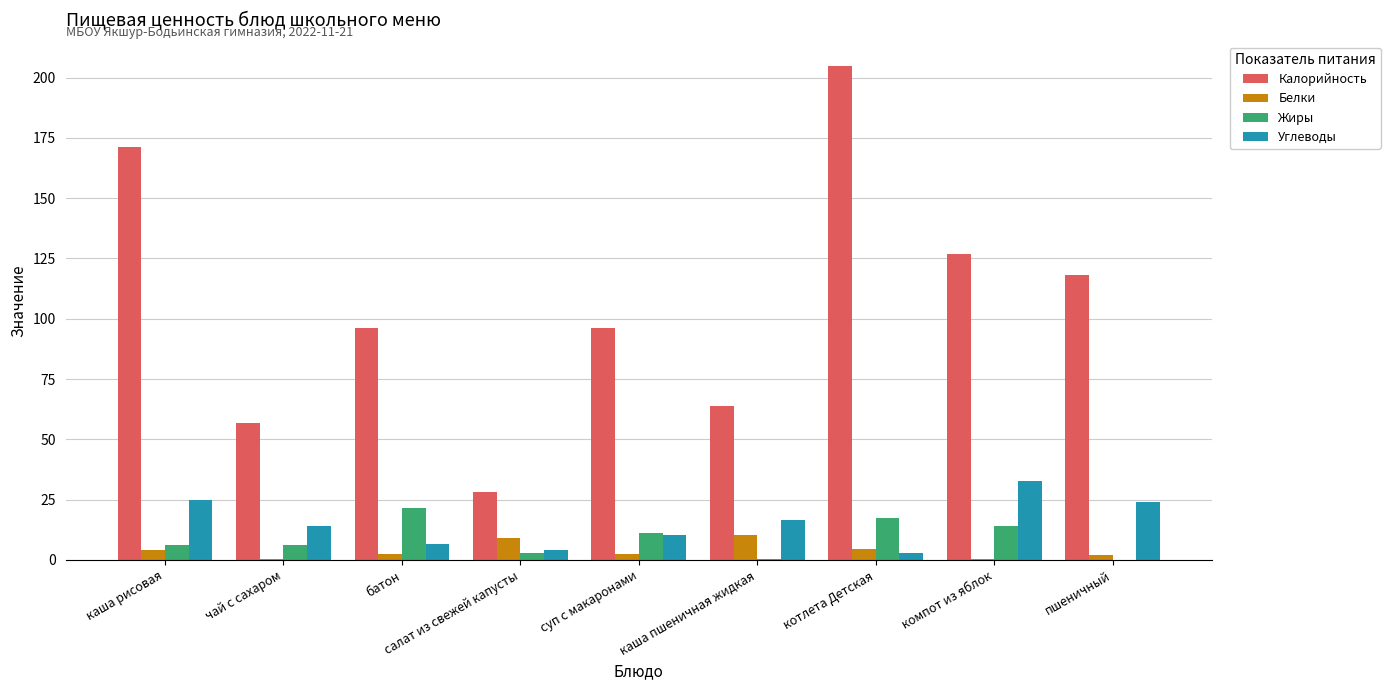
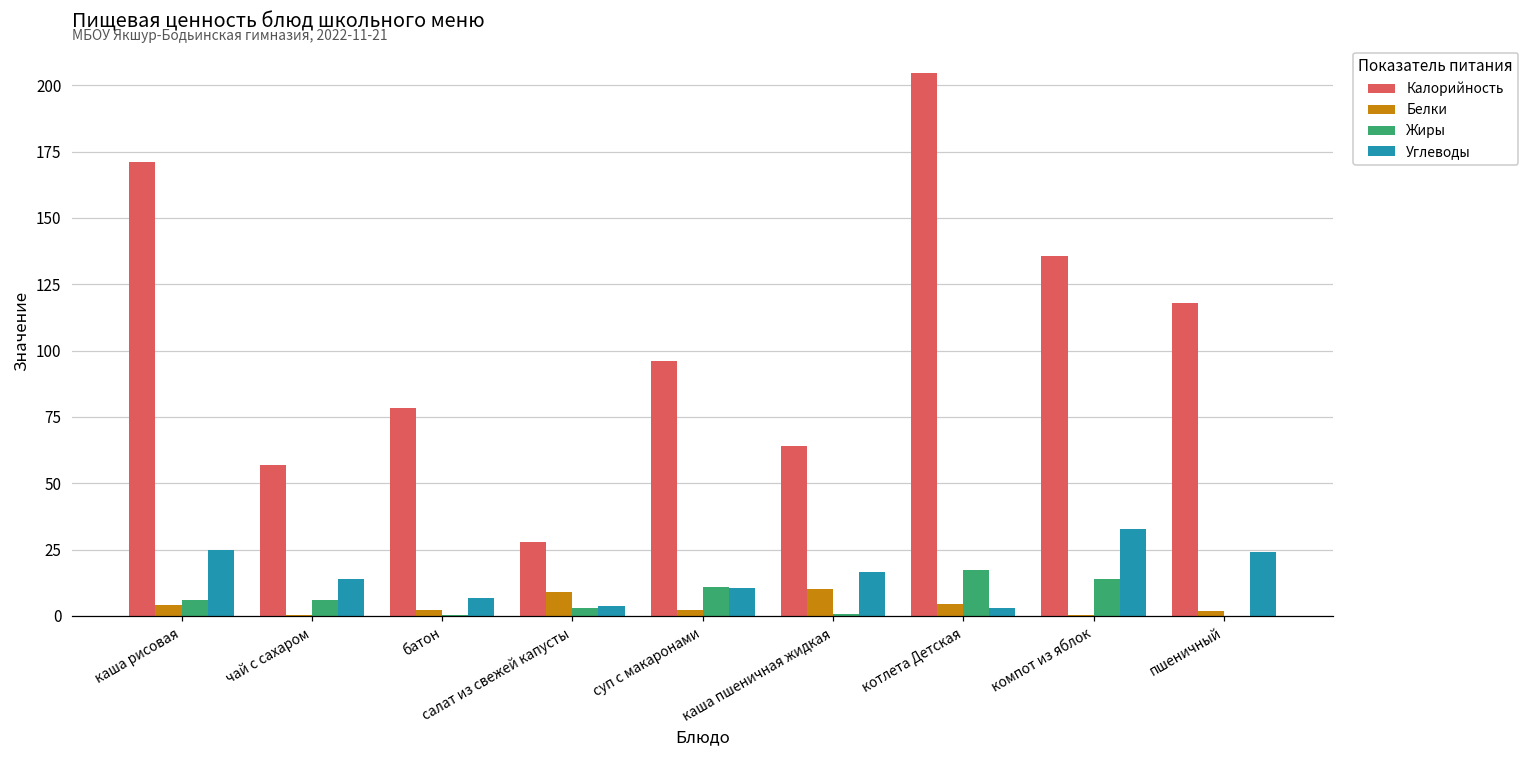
Калорийность, батон: 96 -> 79
Жиры, батон: 22 -> 0
Калорийность, компот из яблок: 127 -> 136
